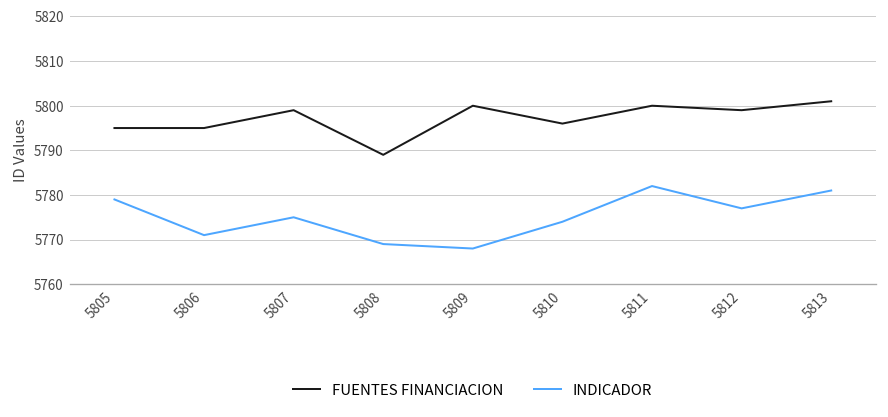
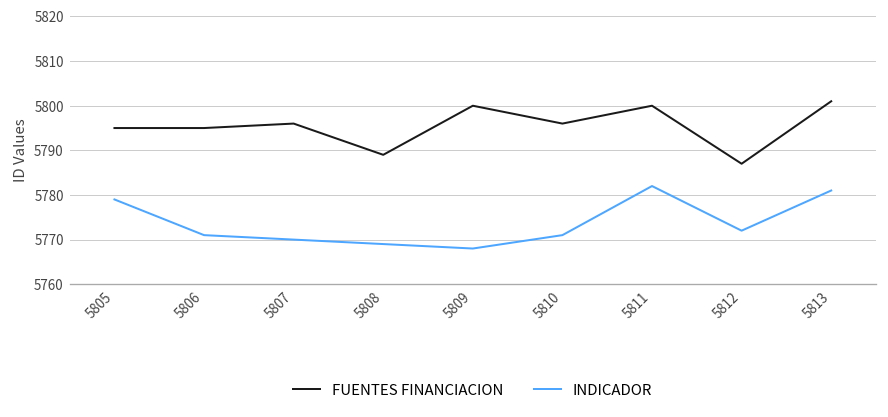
FUENTES FINANCIACION, 5807: 5799 -> 5796
INDICADOR, 5807: 5775 -> 5770
INDICADOR, 5810: 5774 -> 5771
FUENTES FINANCIACION, 5812: 5799 -> 5787
INDICADOR, 5812: 5777 -> 5772
